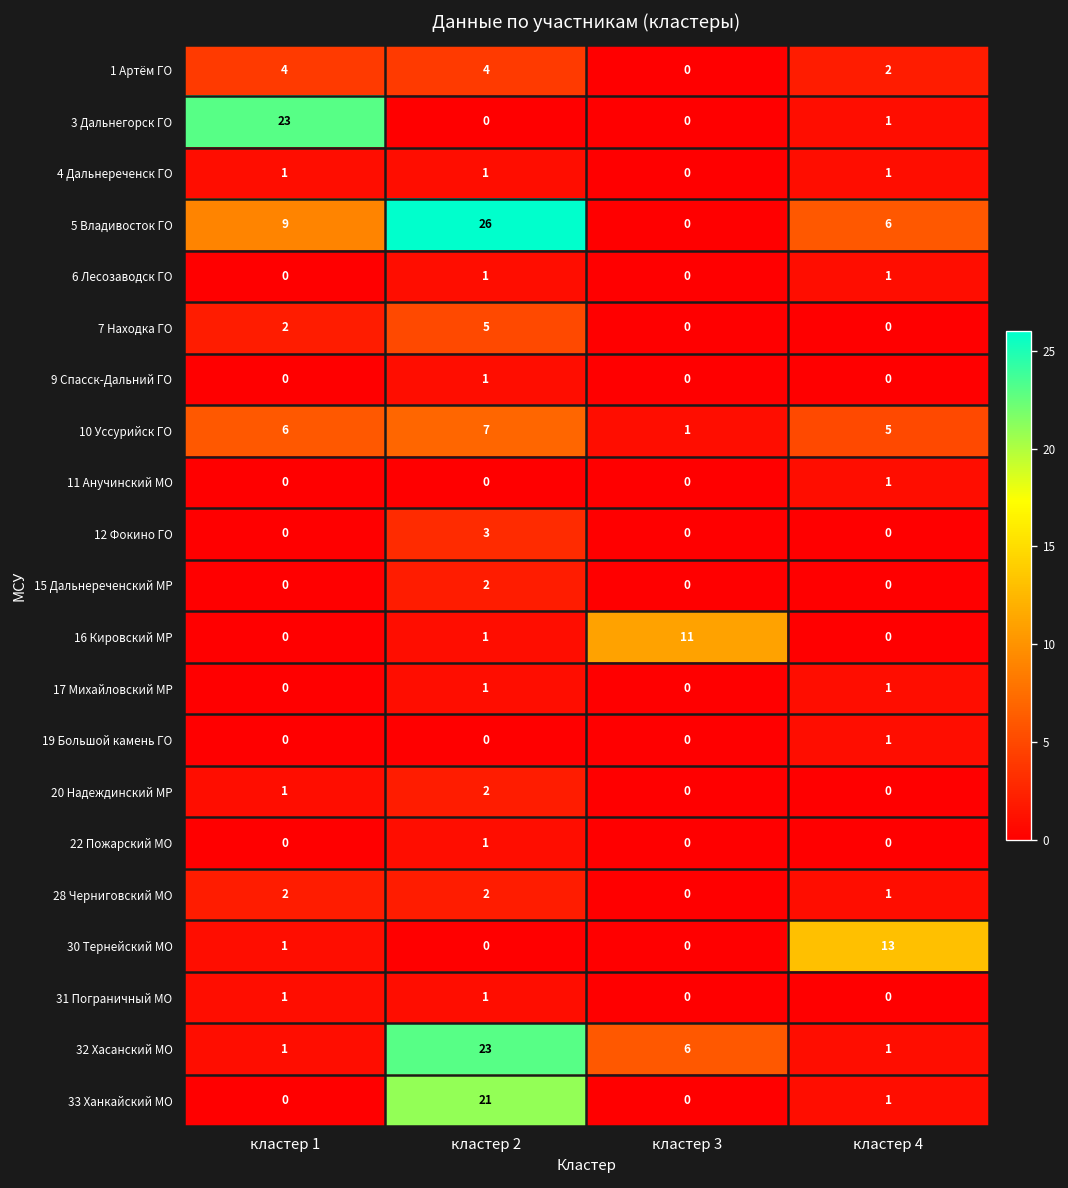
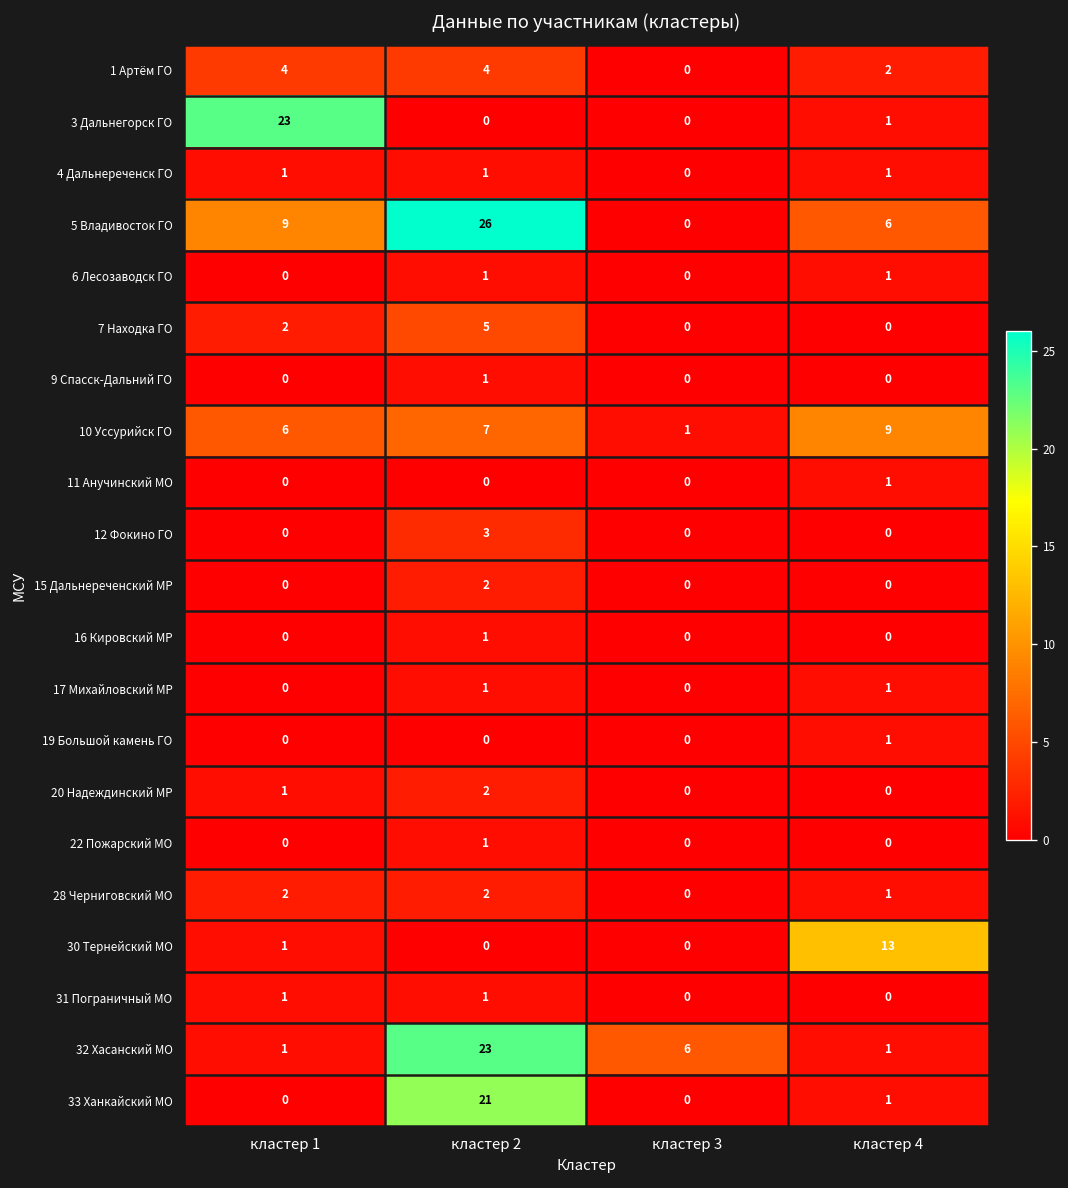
10 Уссурийск ГО, кластер 4: 5 -> 9
16 Кировский МР, кластер 3: 11 -> 0
